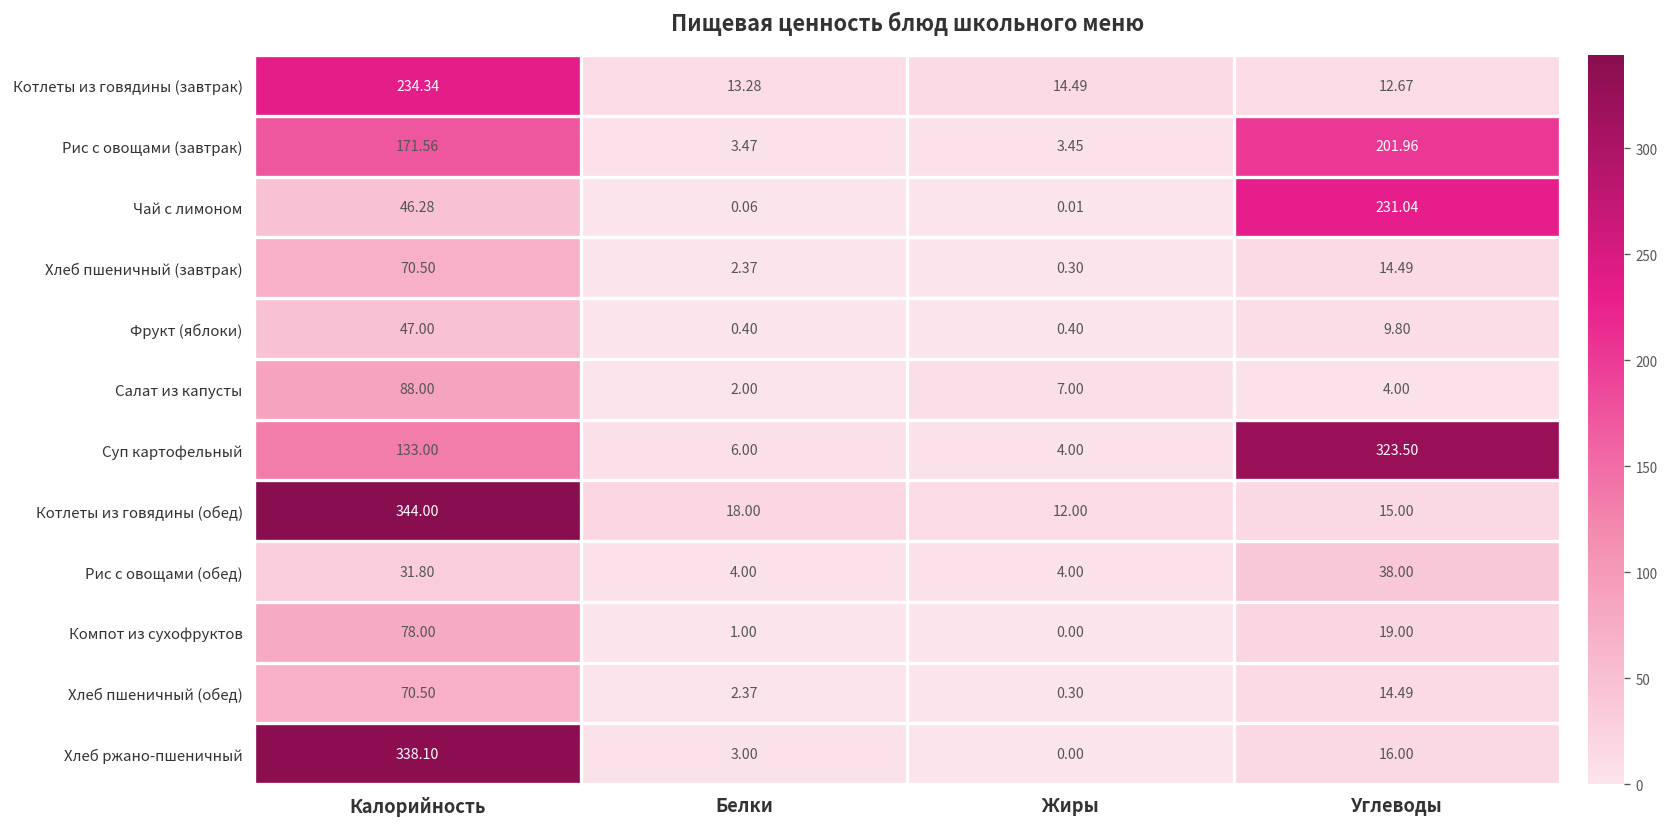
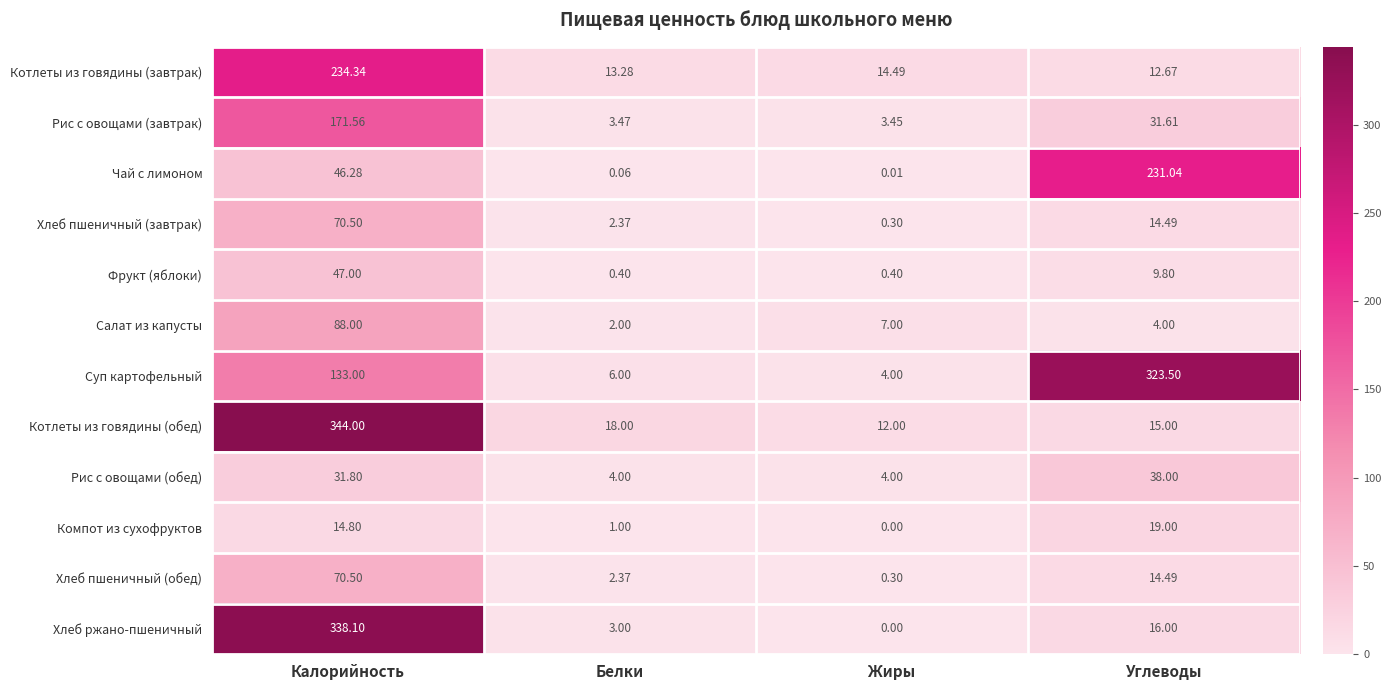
Рис с овощами (завтрак), Углеводы: 201.96 -> 31.61
Компот из сухофруктов, Калорийность: 78.00 -> 14.80
